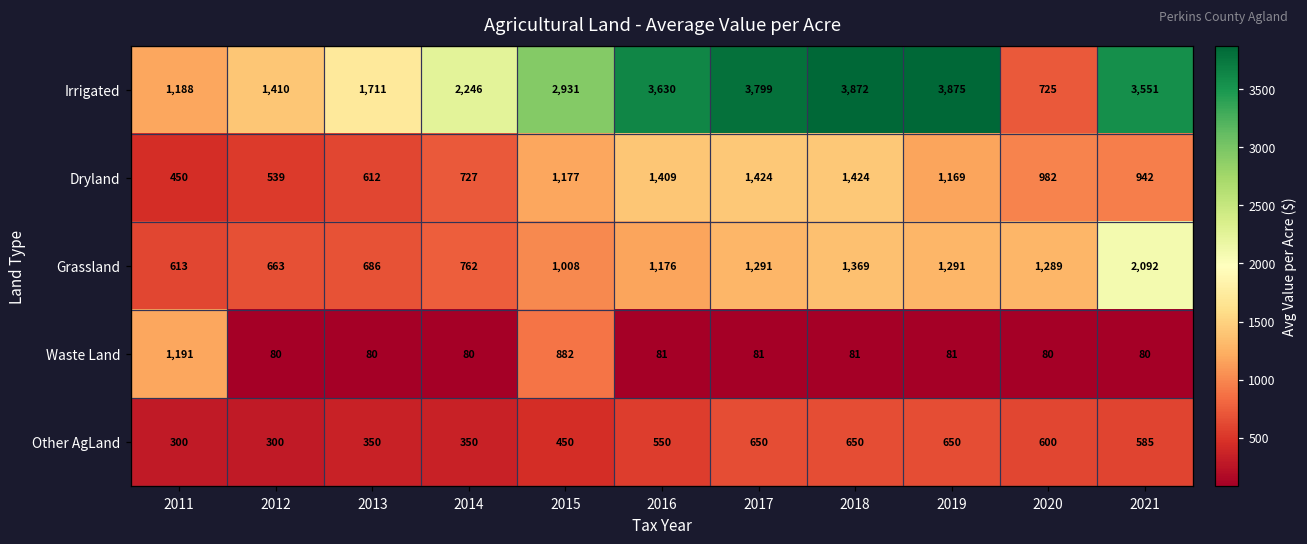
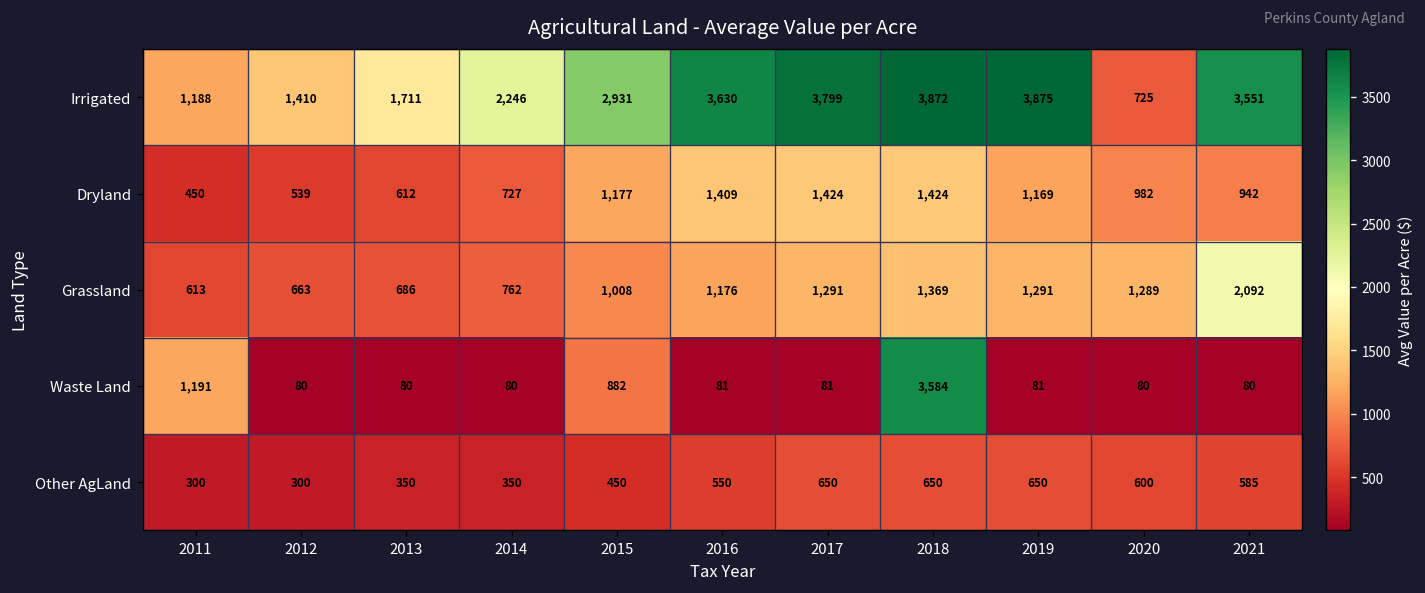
Waste Land, 2018: 81 -> 3,584
